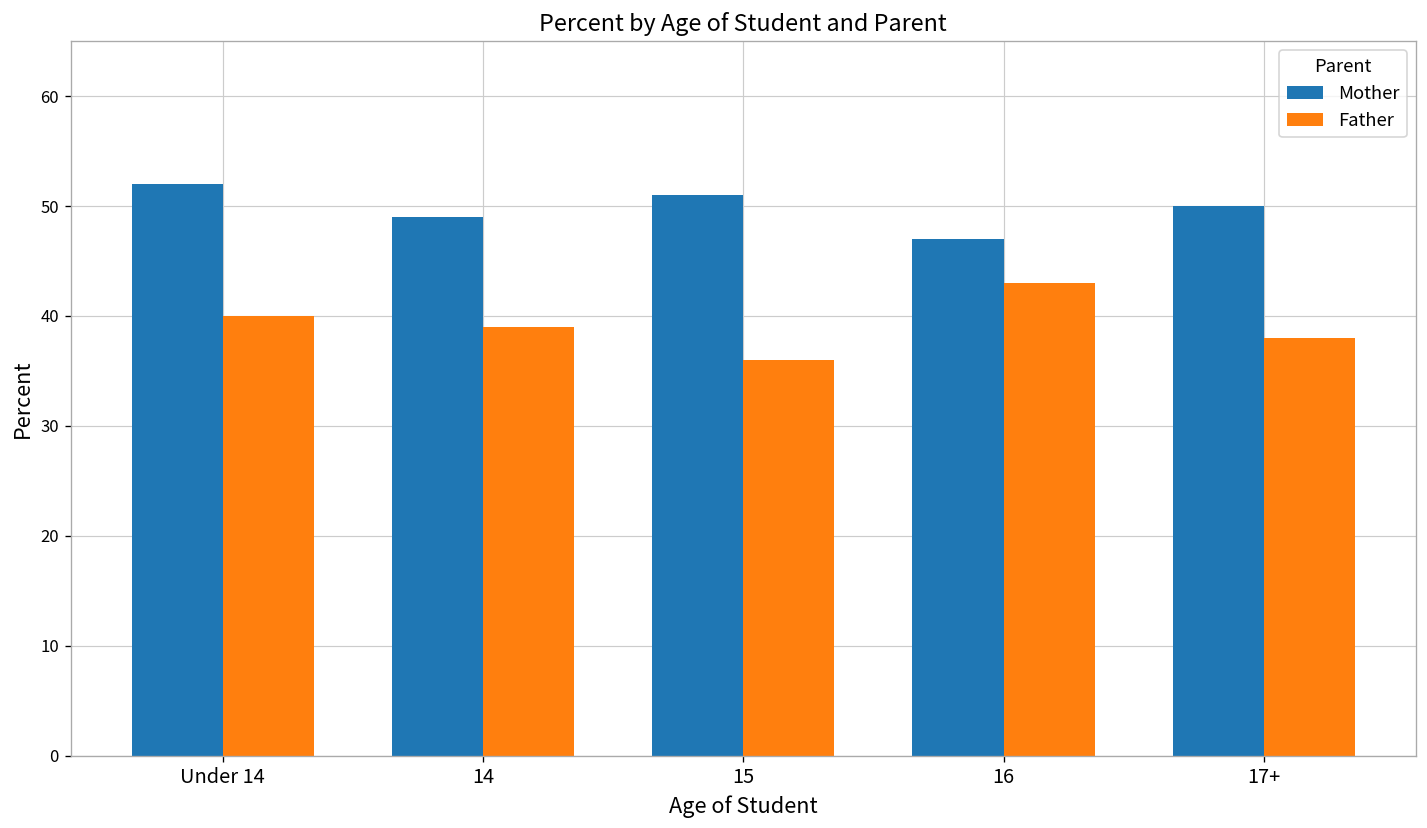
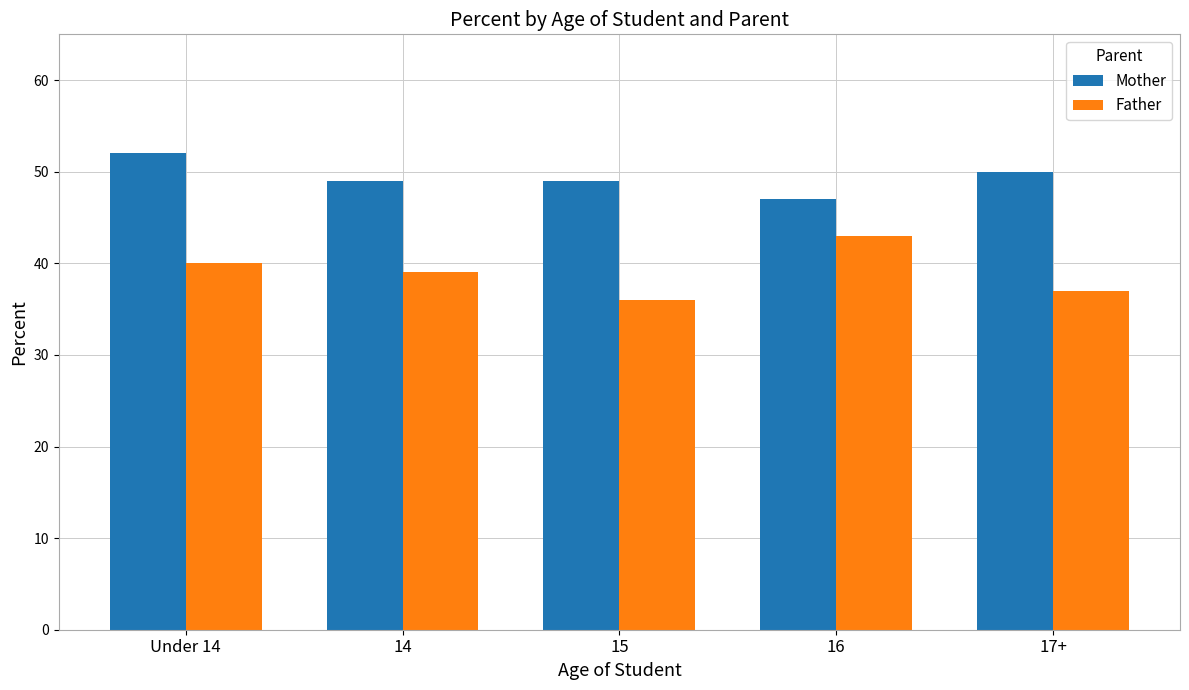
Mother, 15: 51 -> 49
Father, 17+: 38 -> 37
